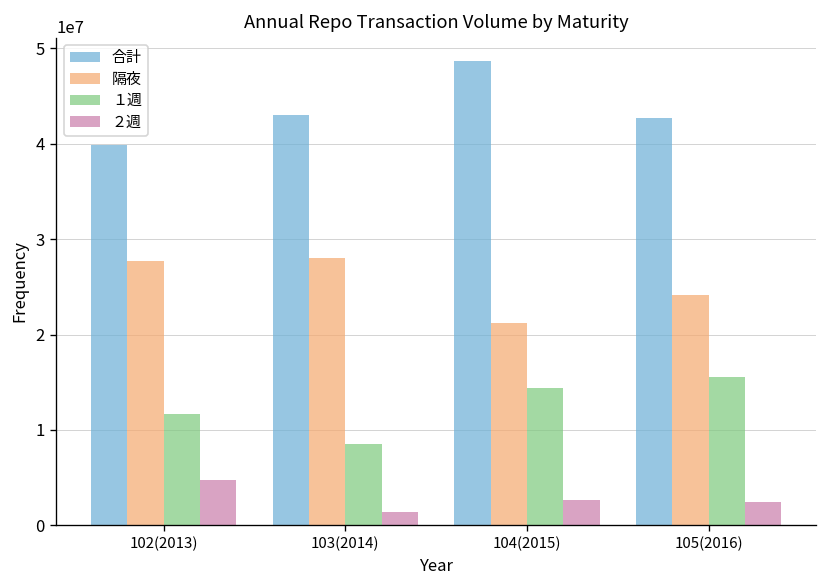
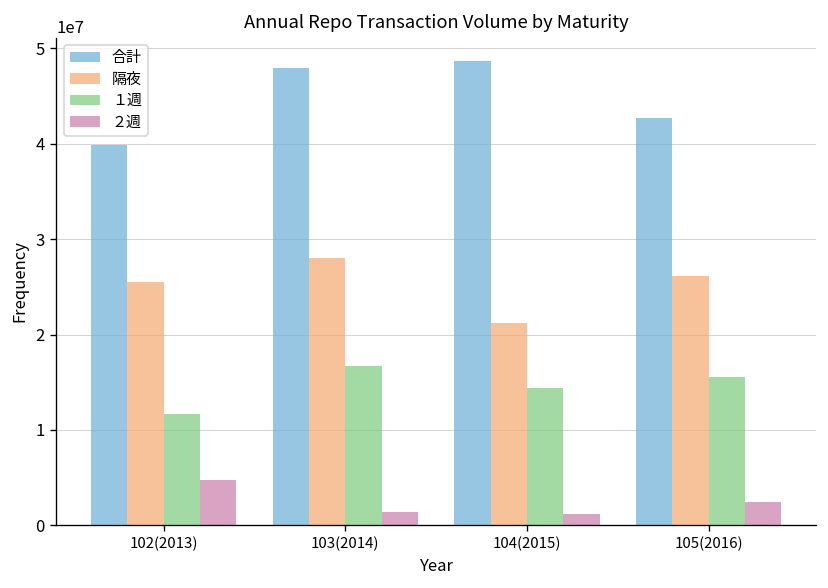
隔夜, 102(2013): 28000000 -> 26000000
合計, 103(2014): 43000000 -> 48000000
１週, 103(2014): 9000000 -> 17000000
２週, 104(2015): 3000000 -> 1000000
隔夜, 105(2016): 24000000 -> 26000000
